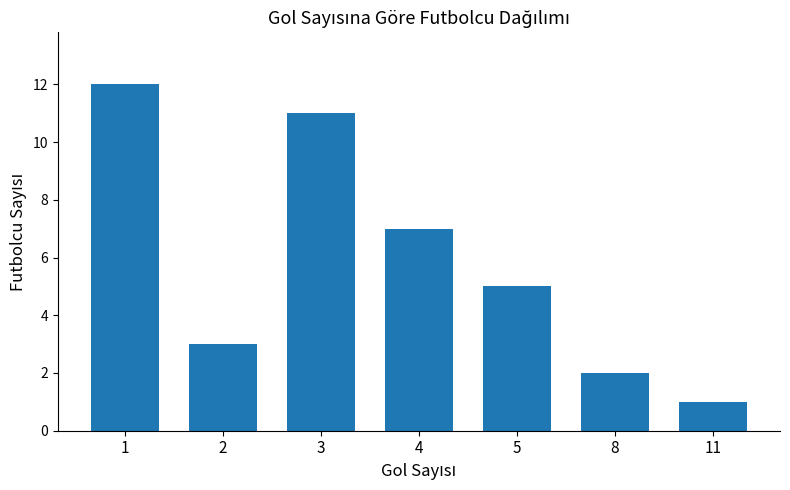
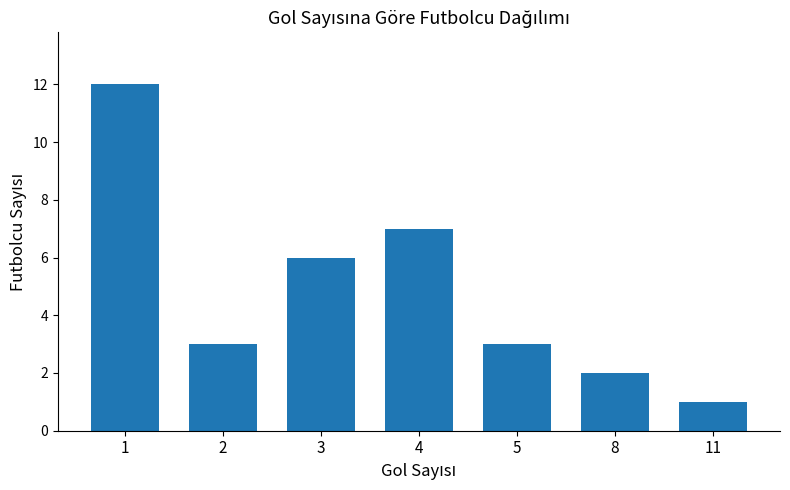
3: 11 -> 6
5: 5 -> 3
